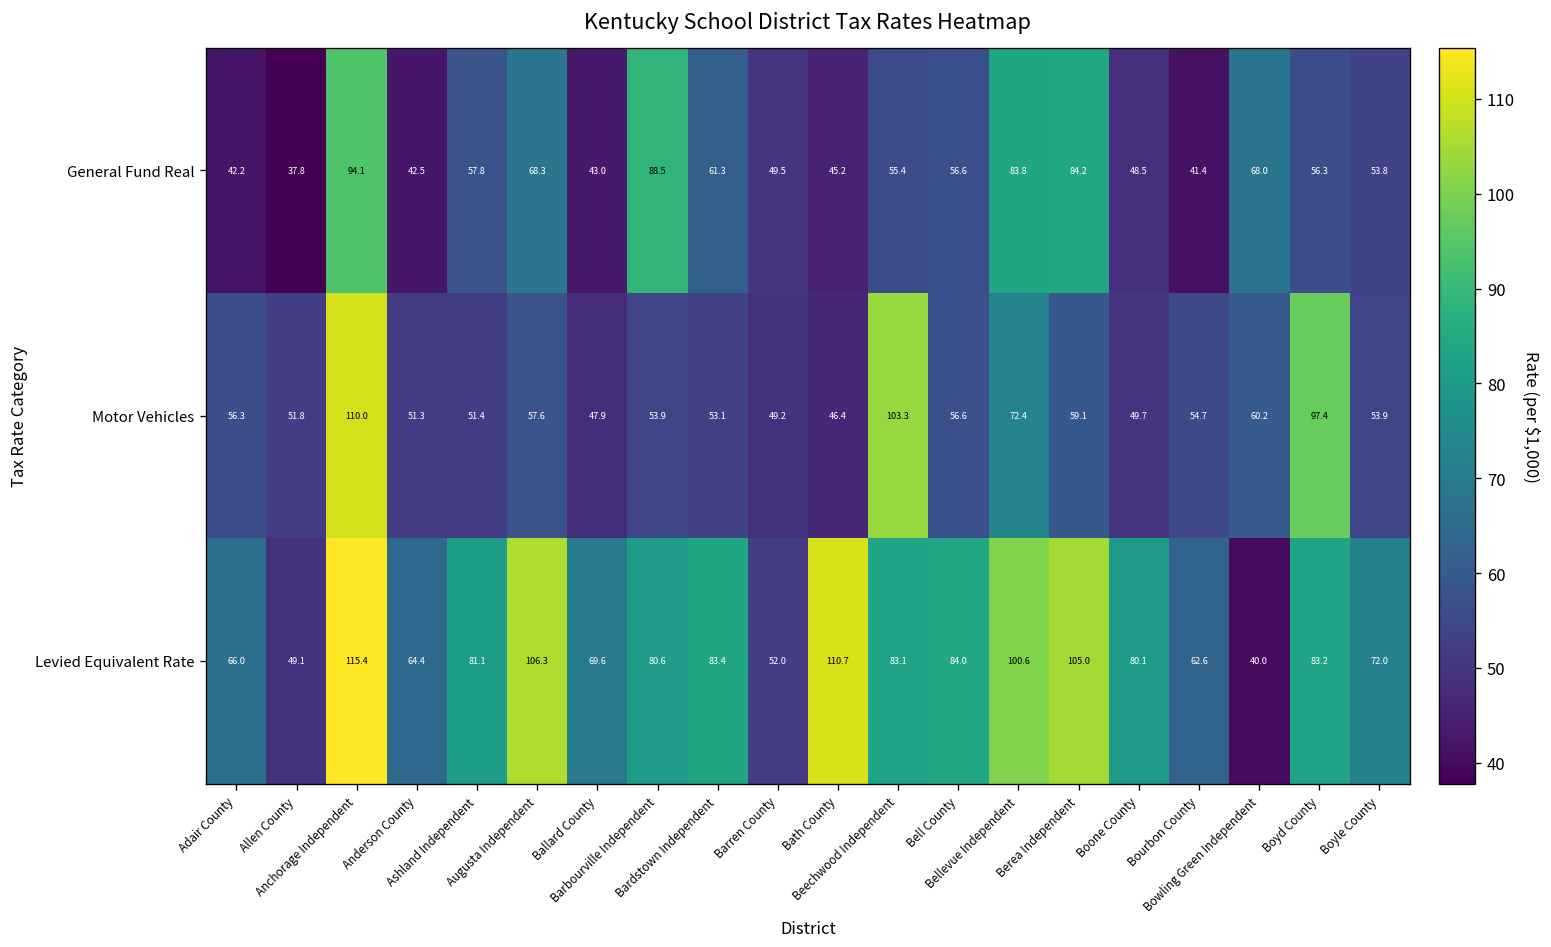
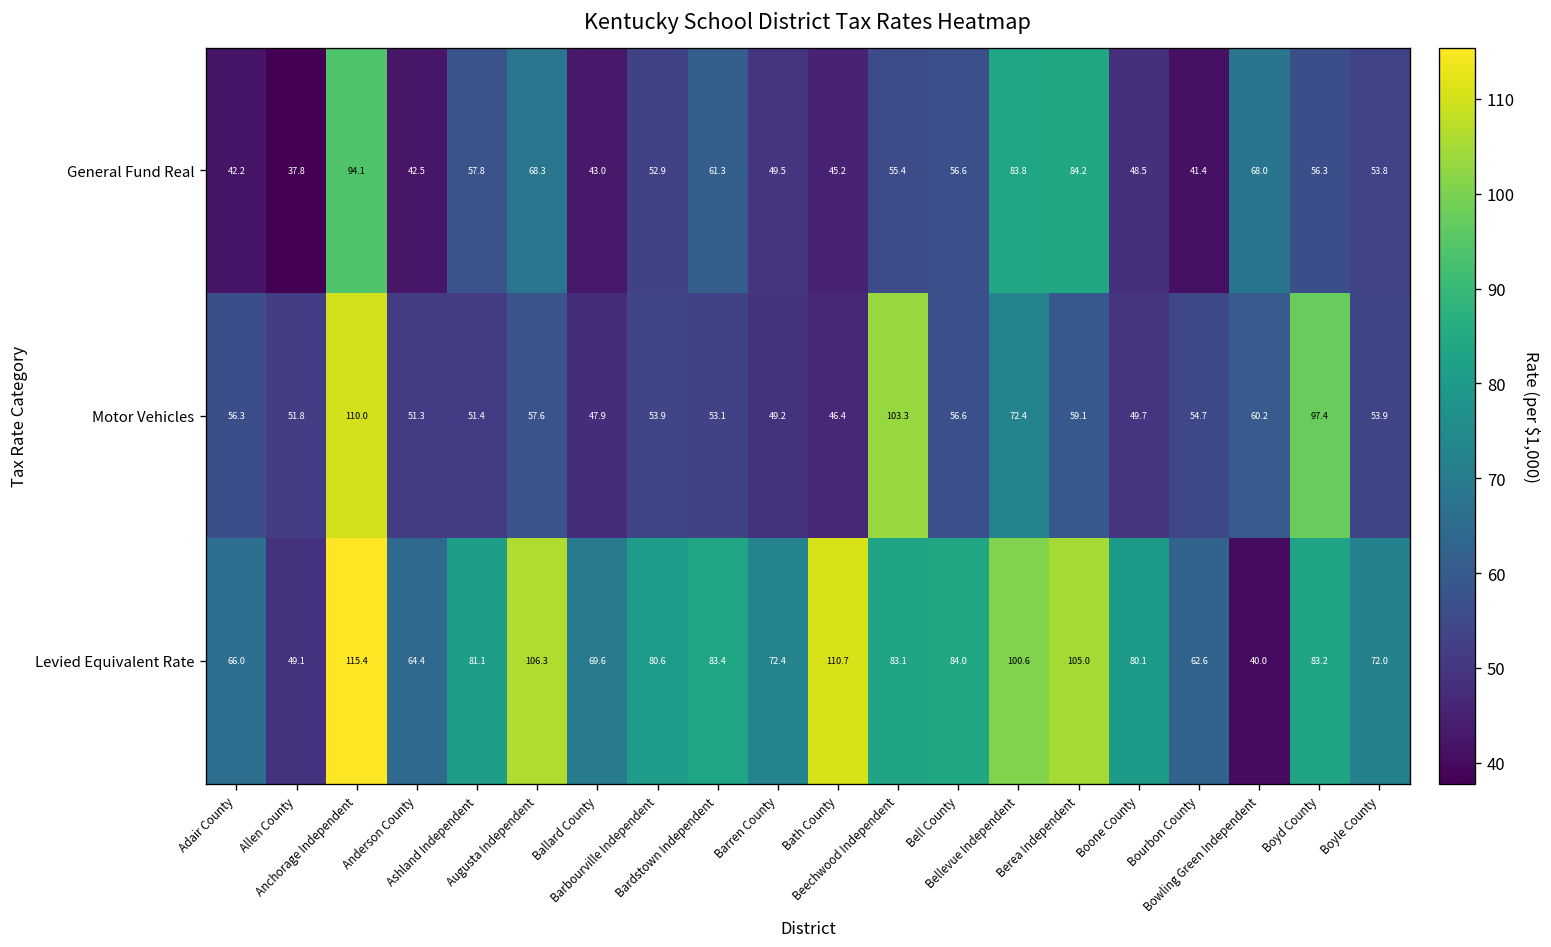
General Fund Real, Barbourville Independent: 88.5 -> 52.9
Levied Equivalent Rate, Barren County: 52.0 -> 72.4
